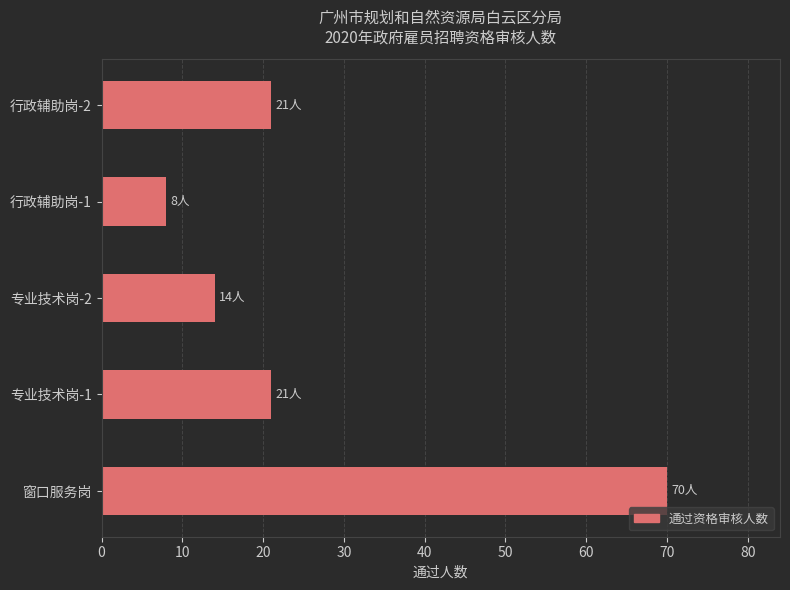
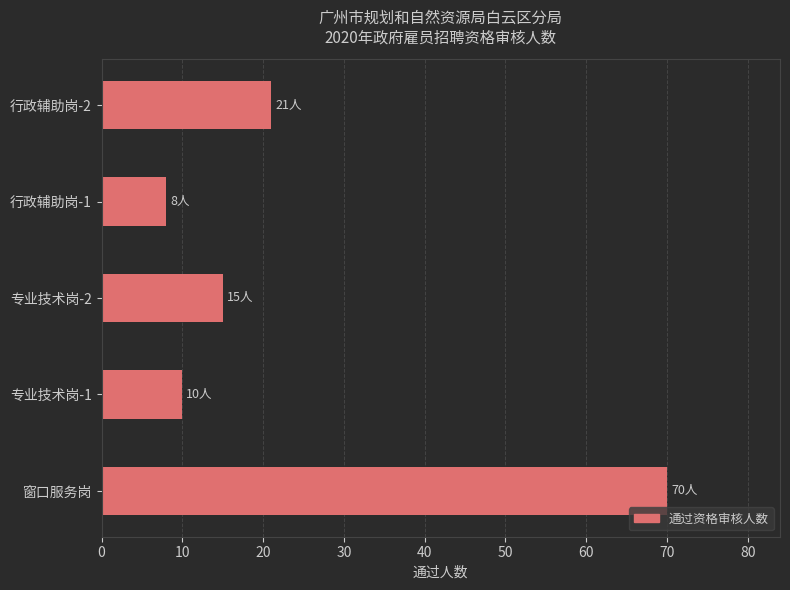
专业技术岗-2: 14人 -> 15人
专业技术岗-1: 21人 -> 10人
